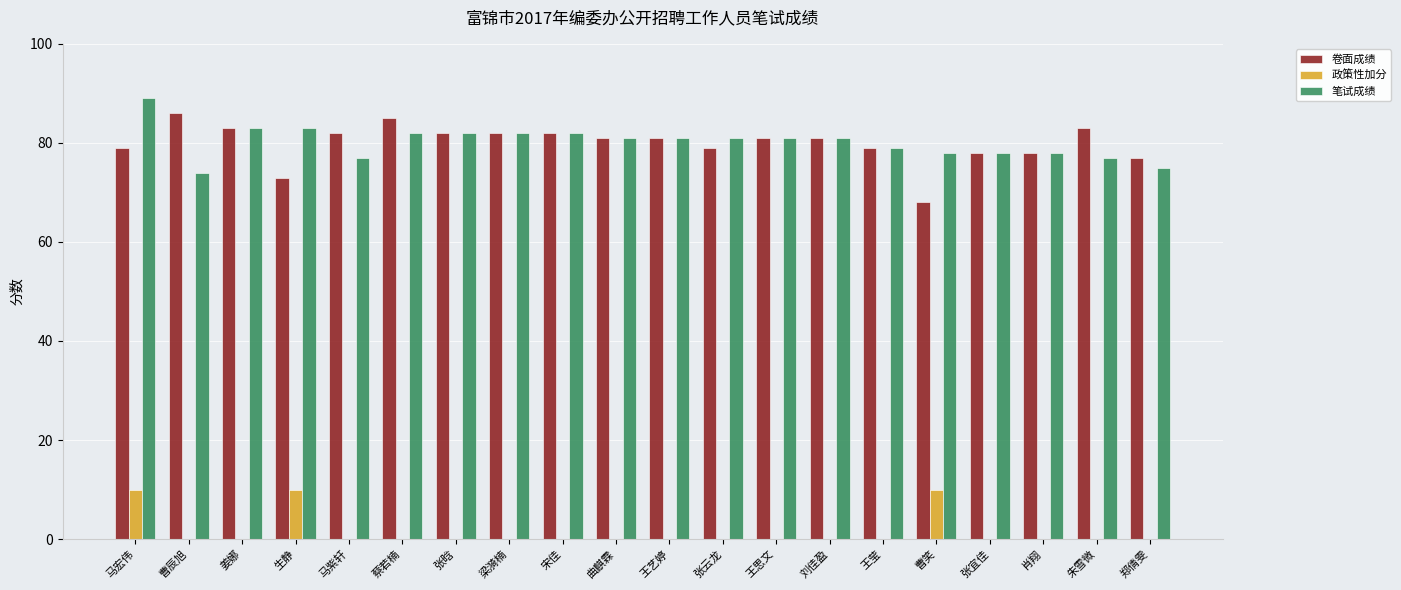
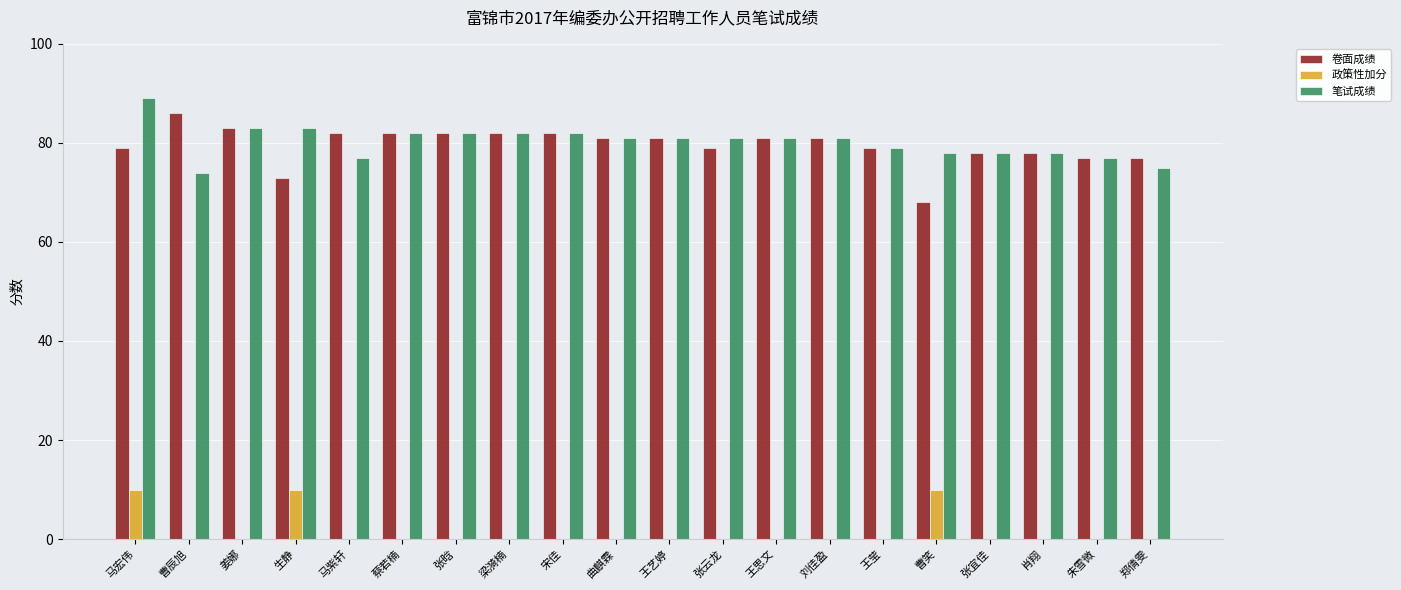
卷面成绩, 蔡若楠: 85 -> 82
卷面成绩, 朱雪微: 83 -> 77
